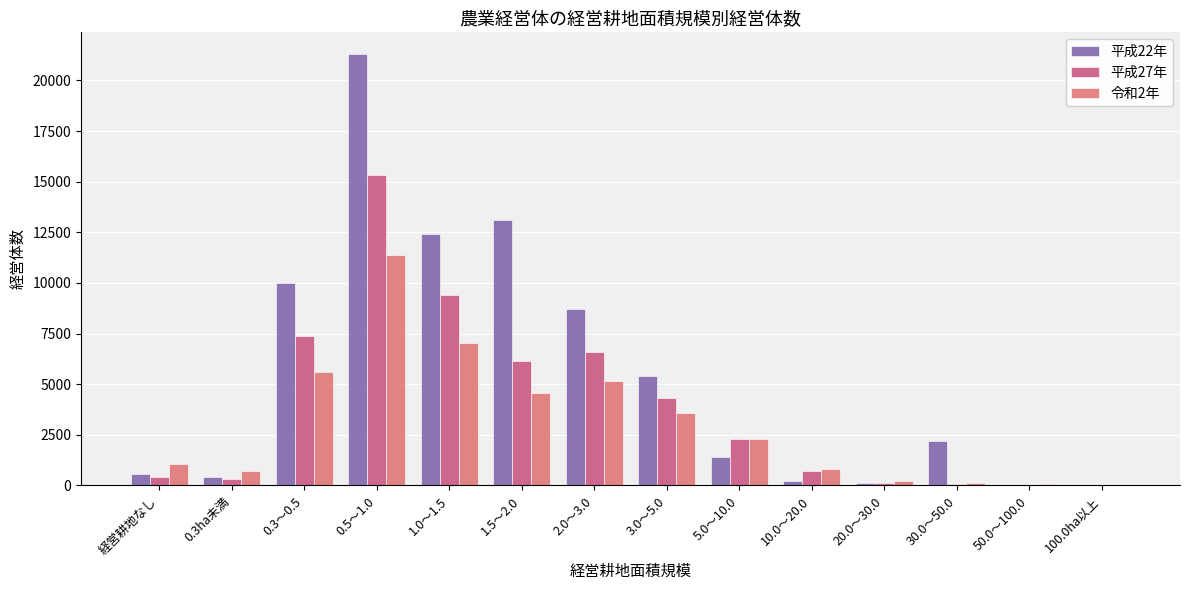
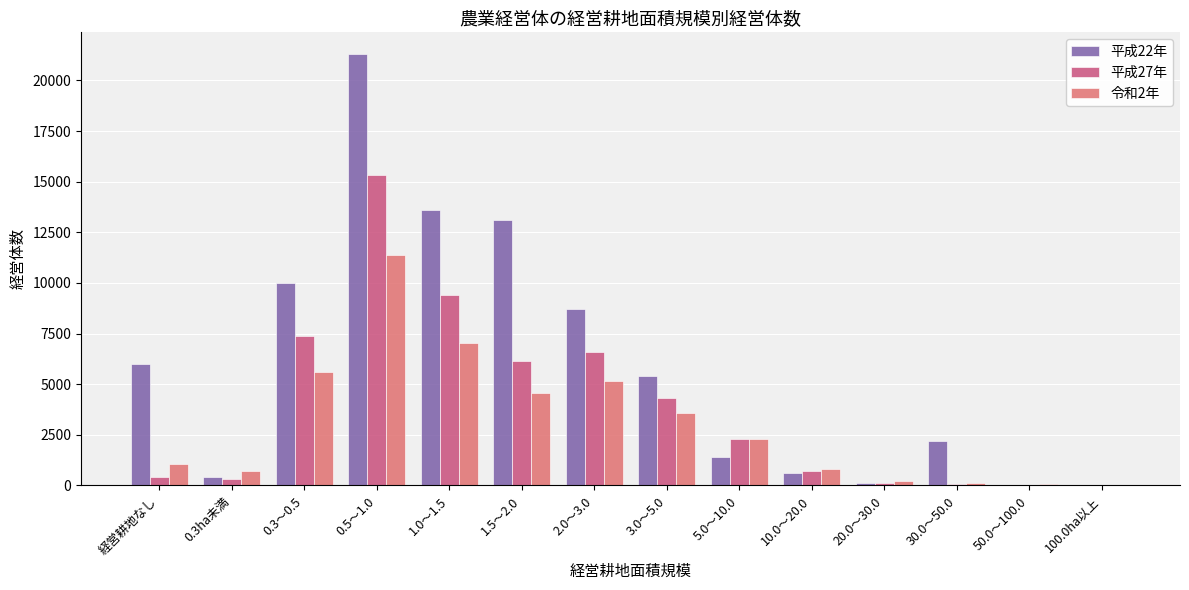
平成22年, 経営耕地なし: 600 -> 6000
平成22年, 1.0～1.5: 12400 -> 13600
平成22年, 10.0～20.0: 200 -> 600
